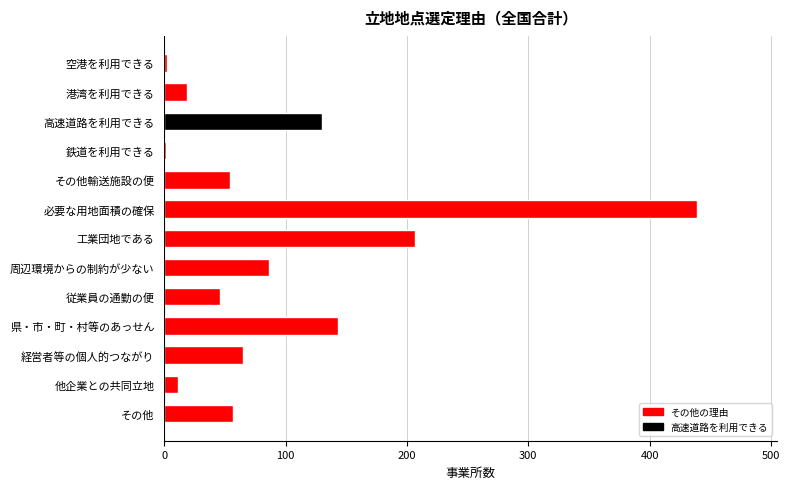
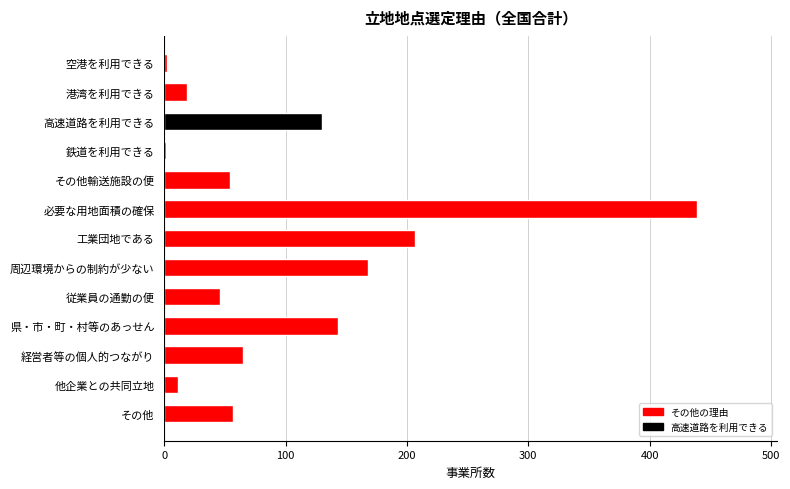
周辺環境からの制約が少ない: 86 -> 168
